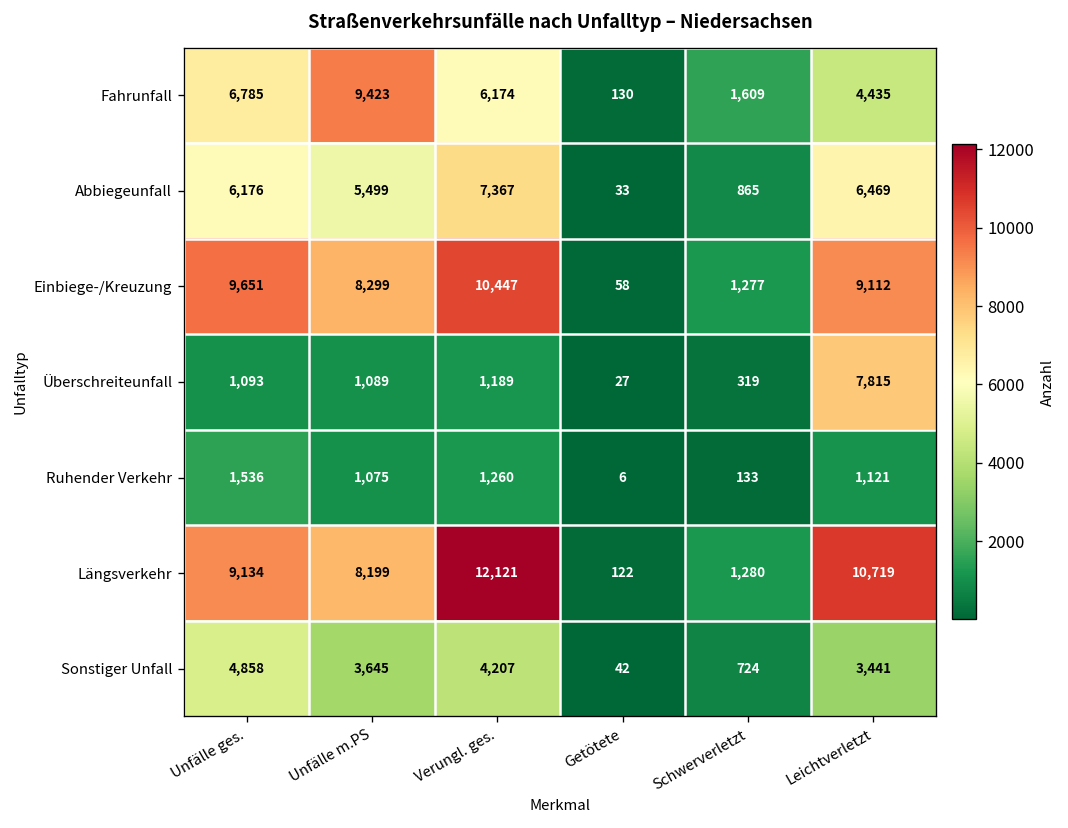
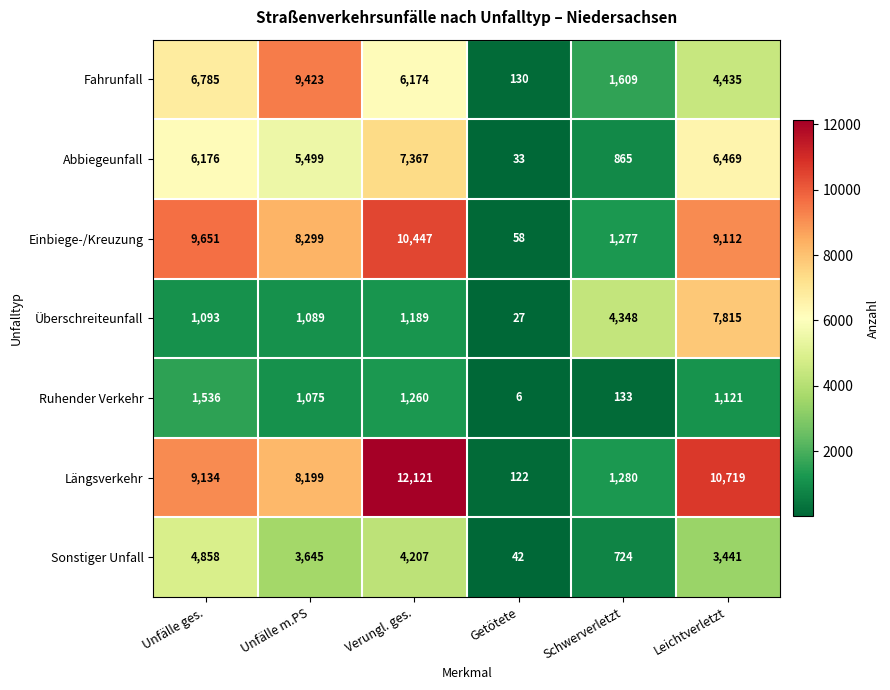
Überschreiteunfall, Schwerverletzt: 319 -> 4,348
